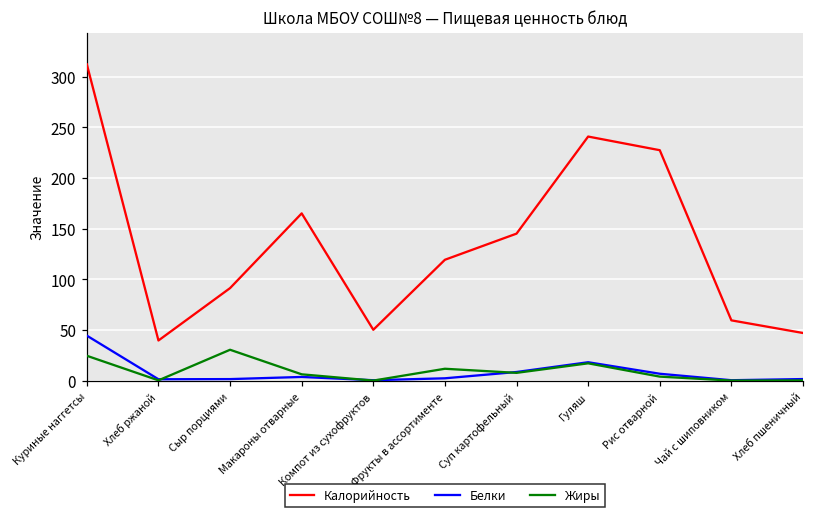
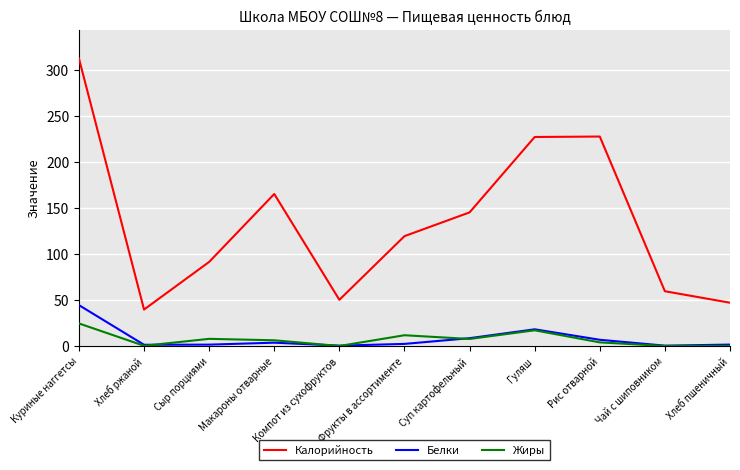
Жиры, Сыр порциями: 30 -> 10
Калорийность, Гуляш: 240 -> 230
